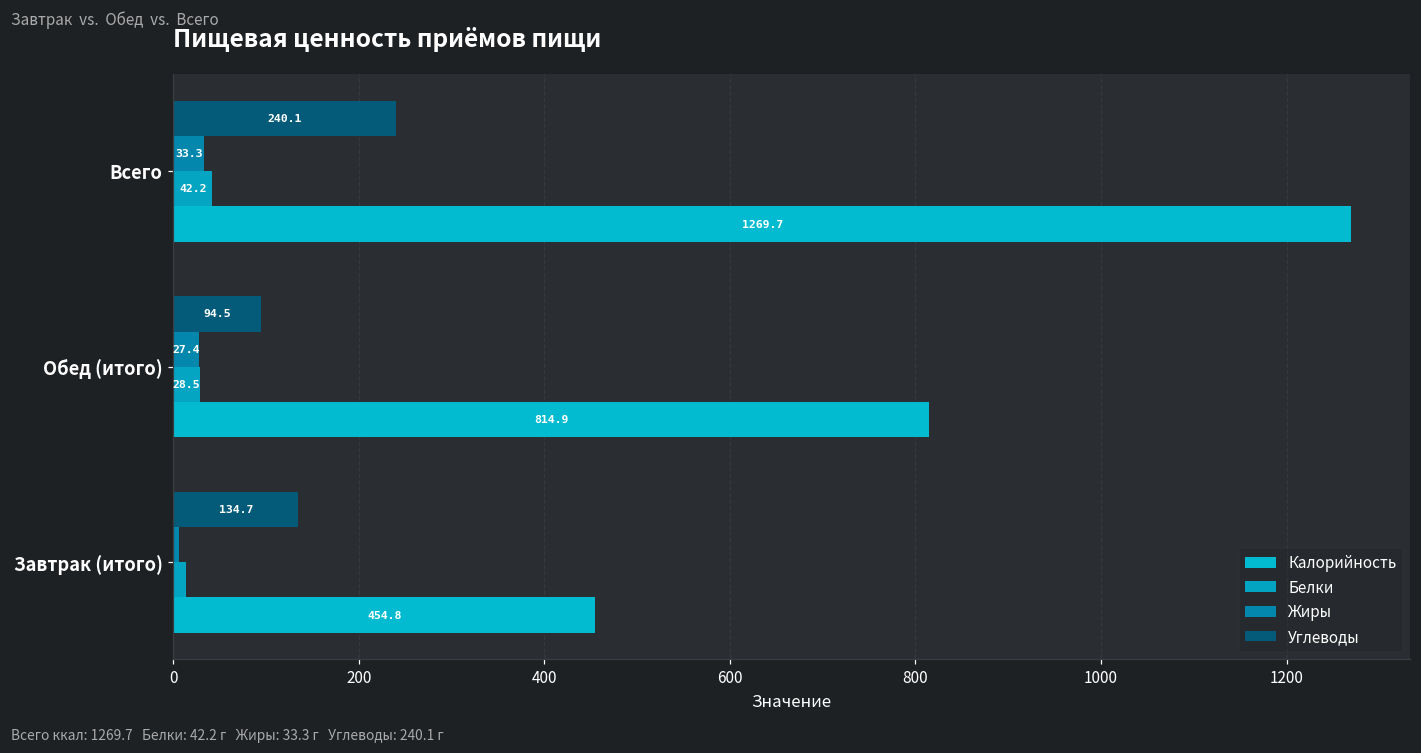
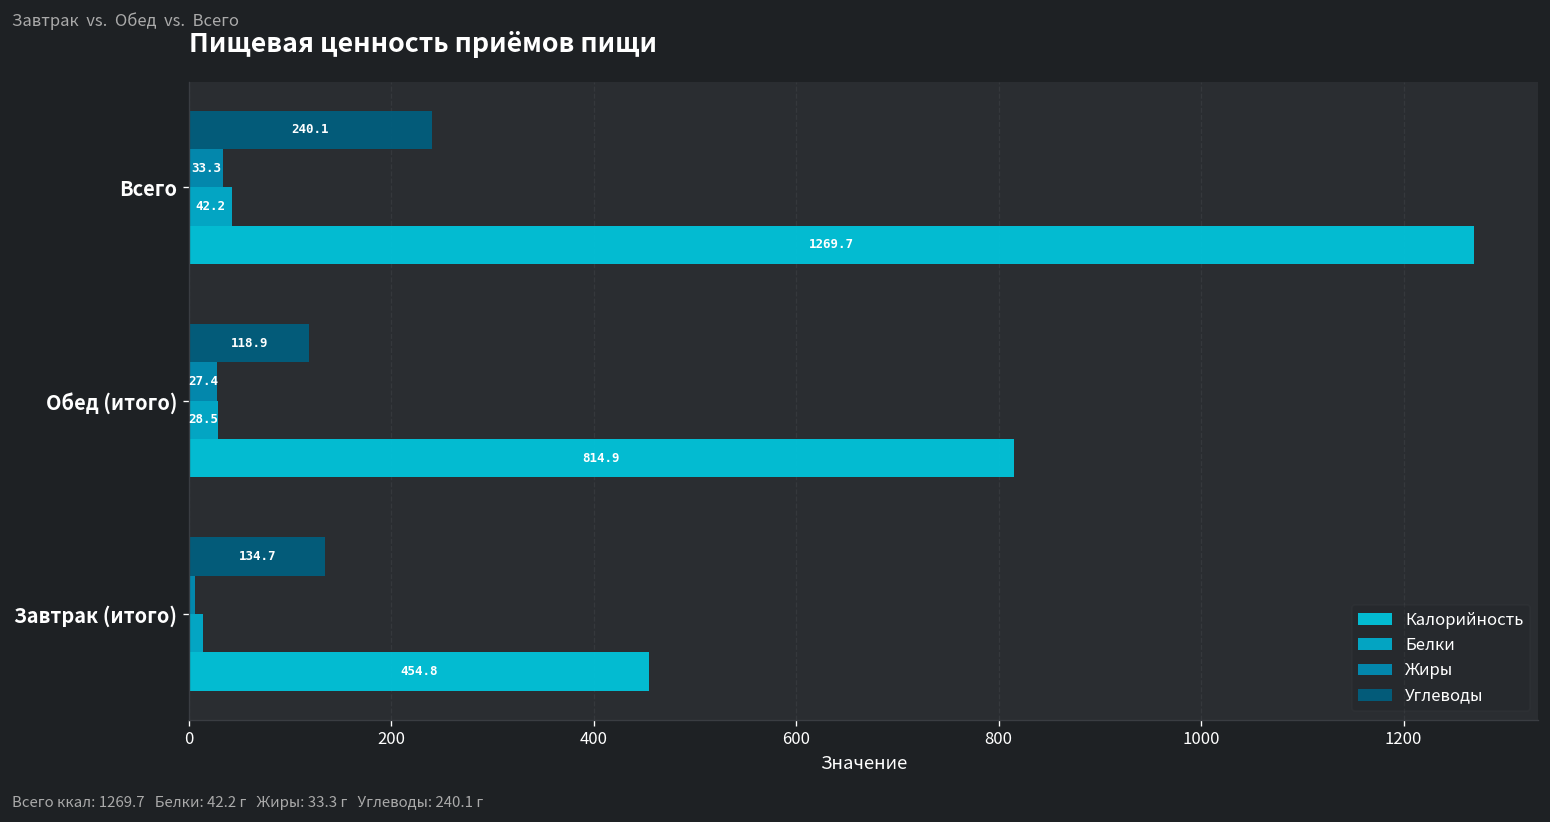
Углеводы, Обед (итого): 94.5 -> 118.9
